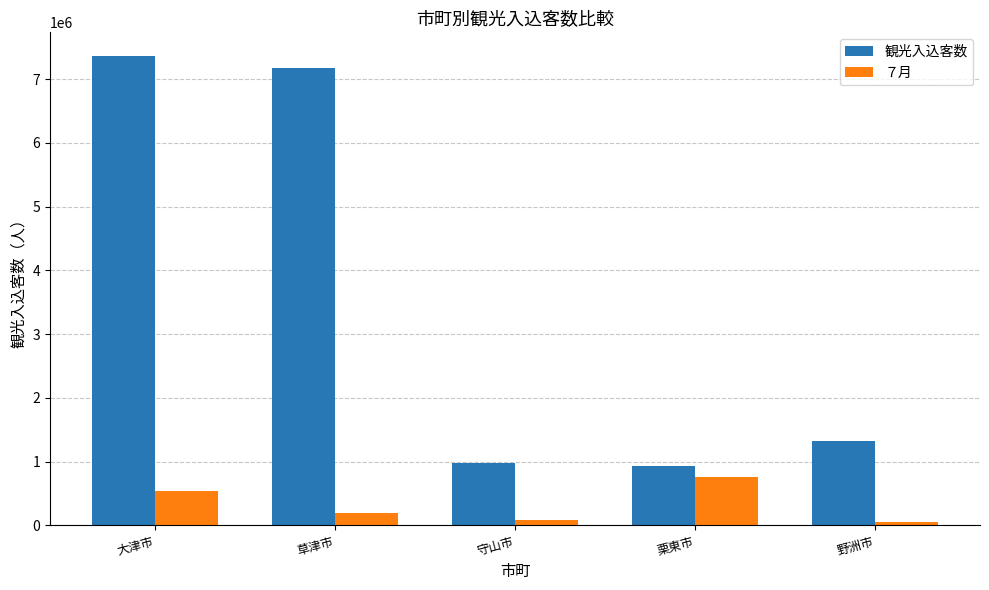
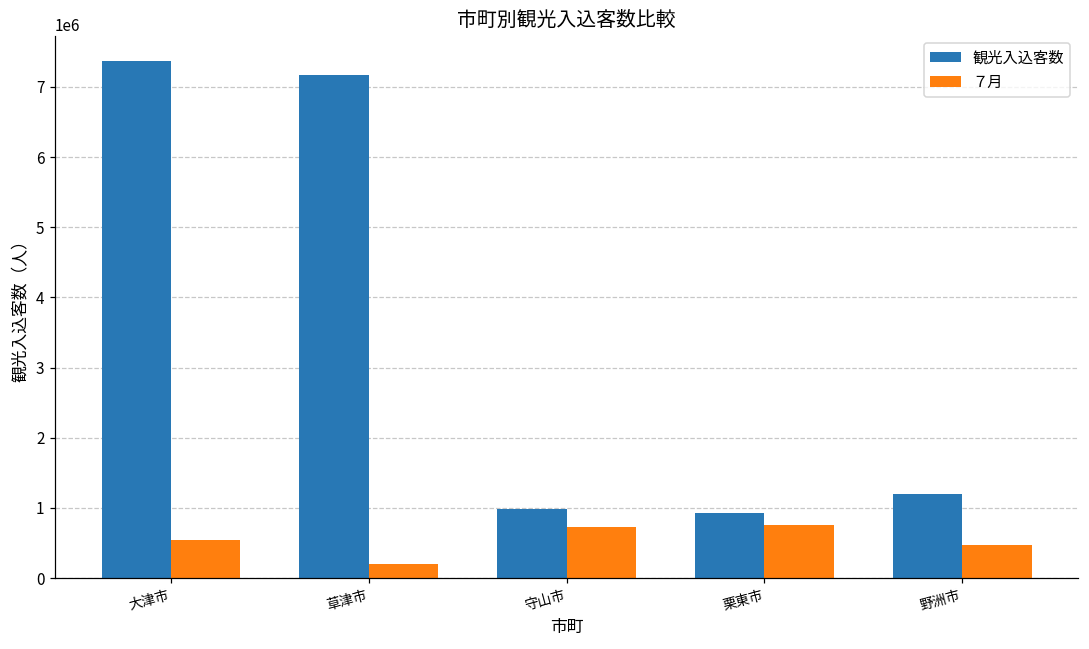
７月, 守山市: 100000 -> 700000
観光入込客数, 野洲市: 1300000 -> 1200000
７月, 野洲市: 100000 -> 500000
